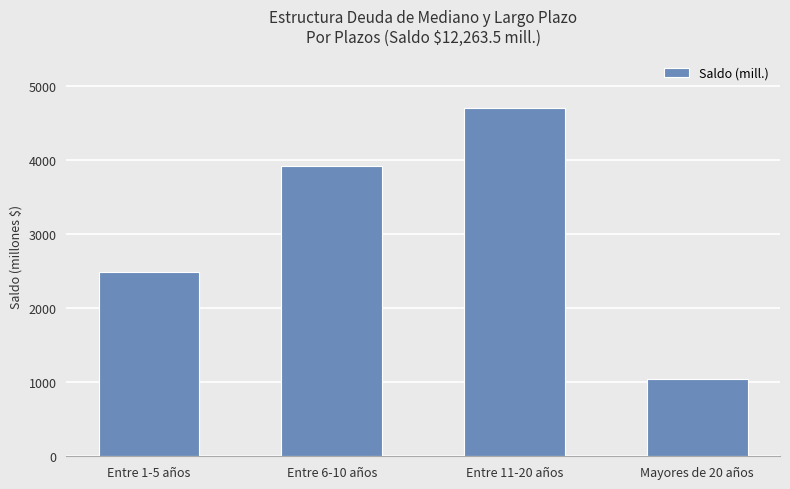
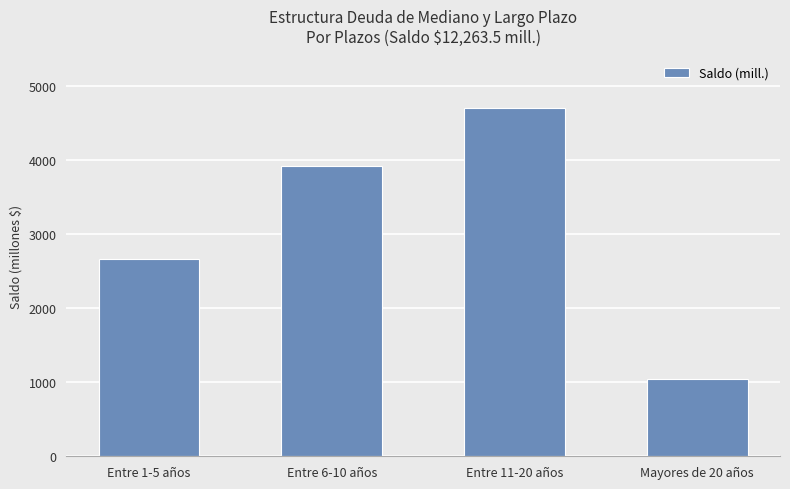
Entre 1-5 años: 2500 -> 2700
